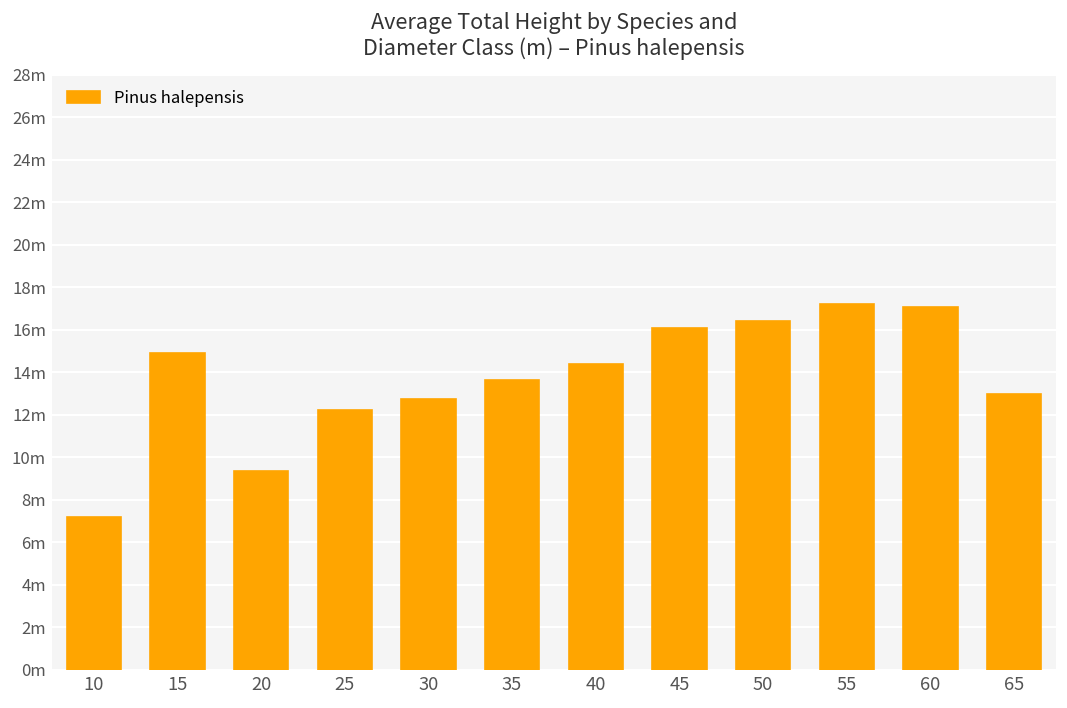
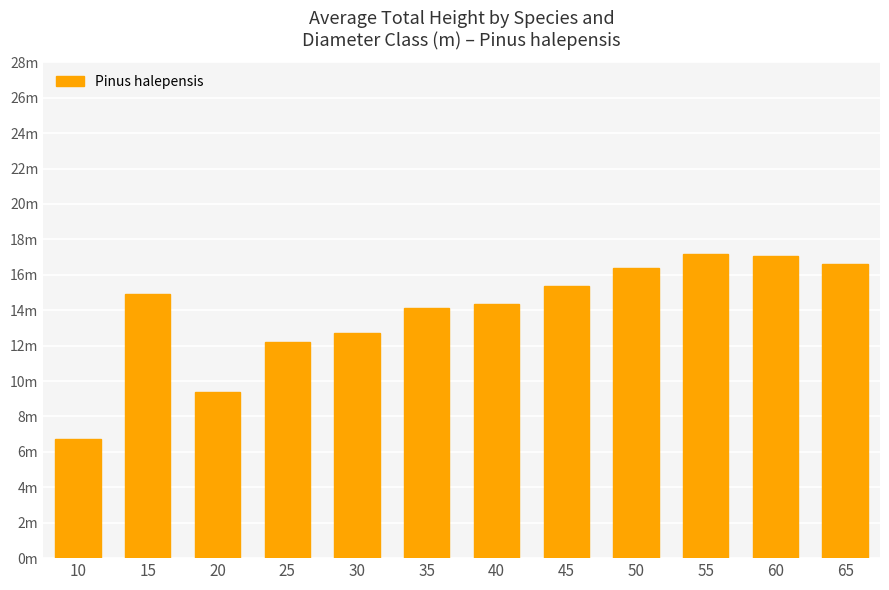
10: 7.2m -> 6.7m
35: 13.6m -> 14.1m
45: 16.1m -> 15.3m
65: 13.0m -> 16.6m
